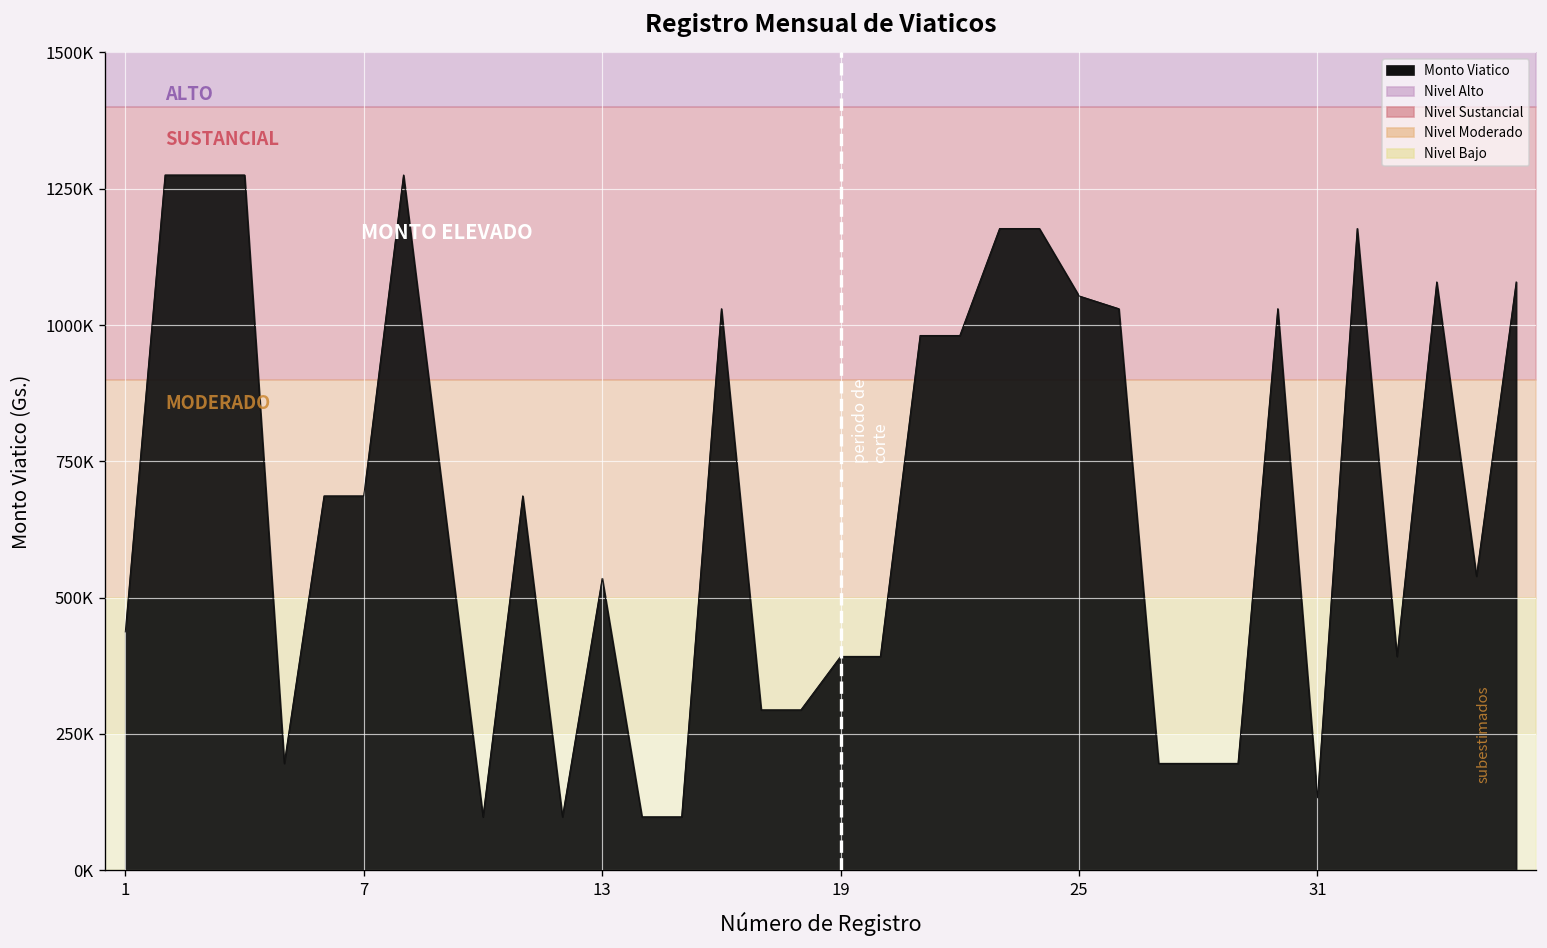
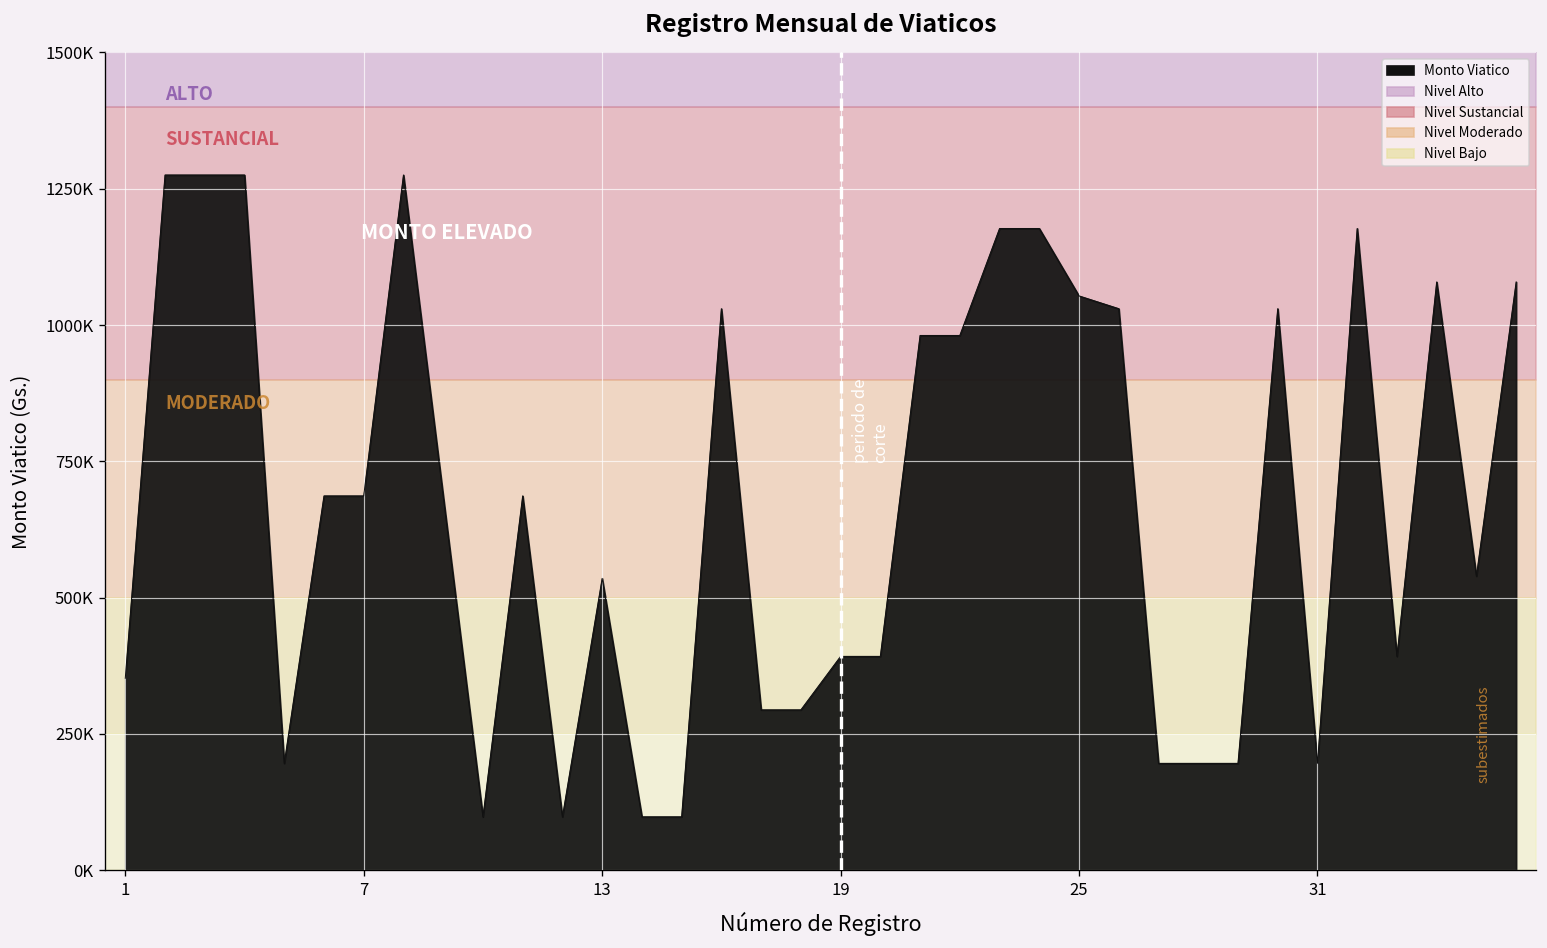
Monto Viatico, 1: 440000 -> 350000
Monto Viatico, 31: 130000 -> 200000
